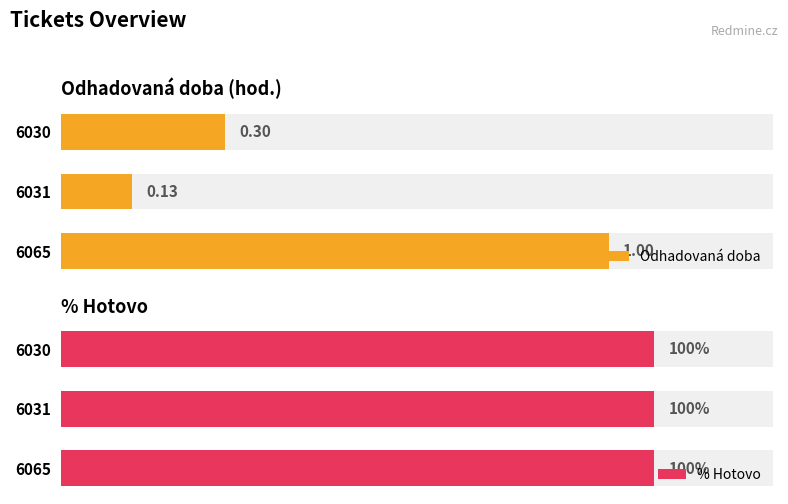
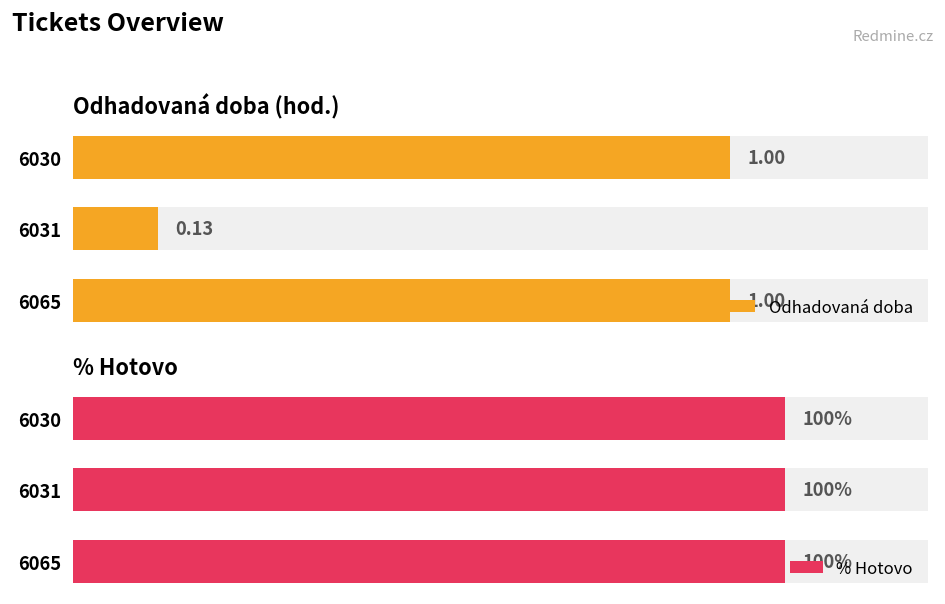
Odhadovaná doba (hod.), Odhadovaná doba, 6030: 0.30 -> 1.00
